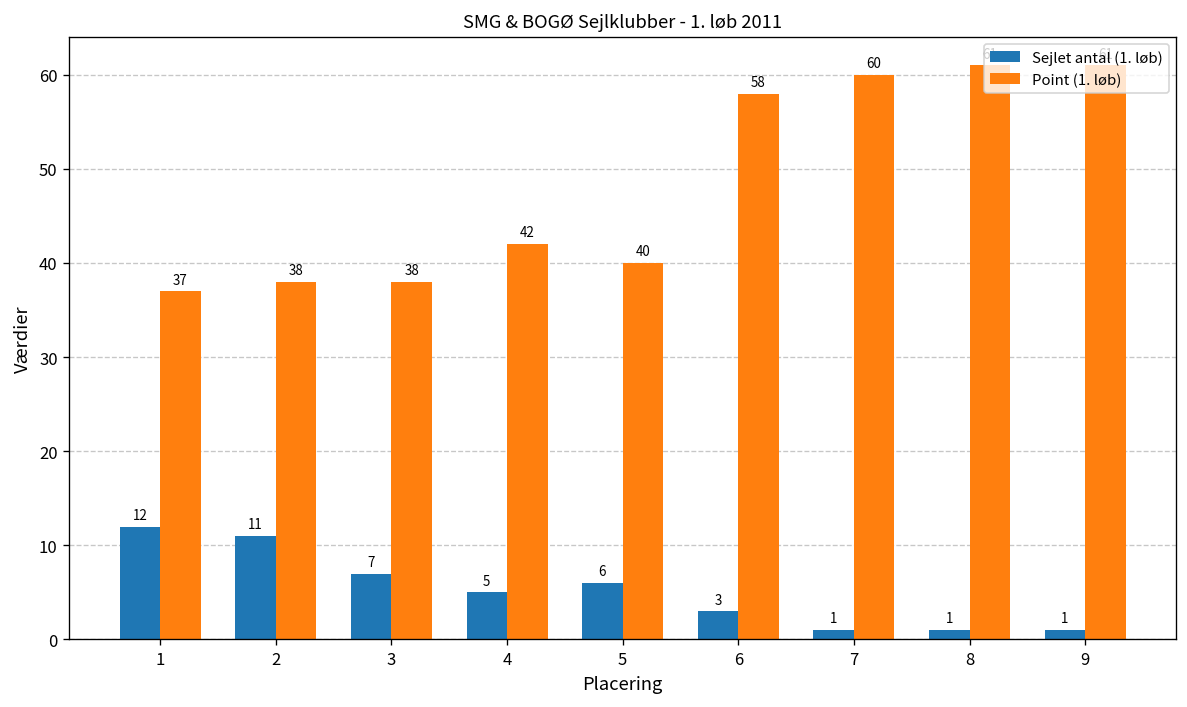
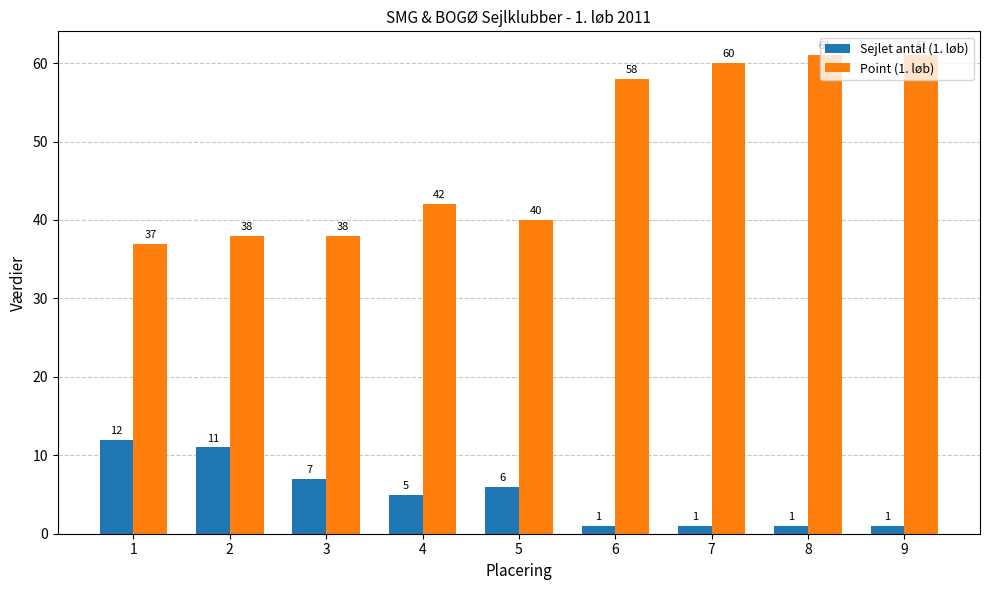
Sejlet antal (1. løb), 6: 3 -> 1
